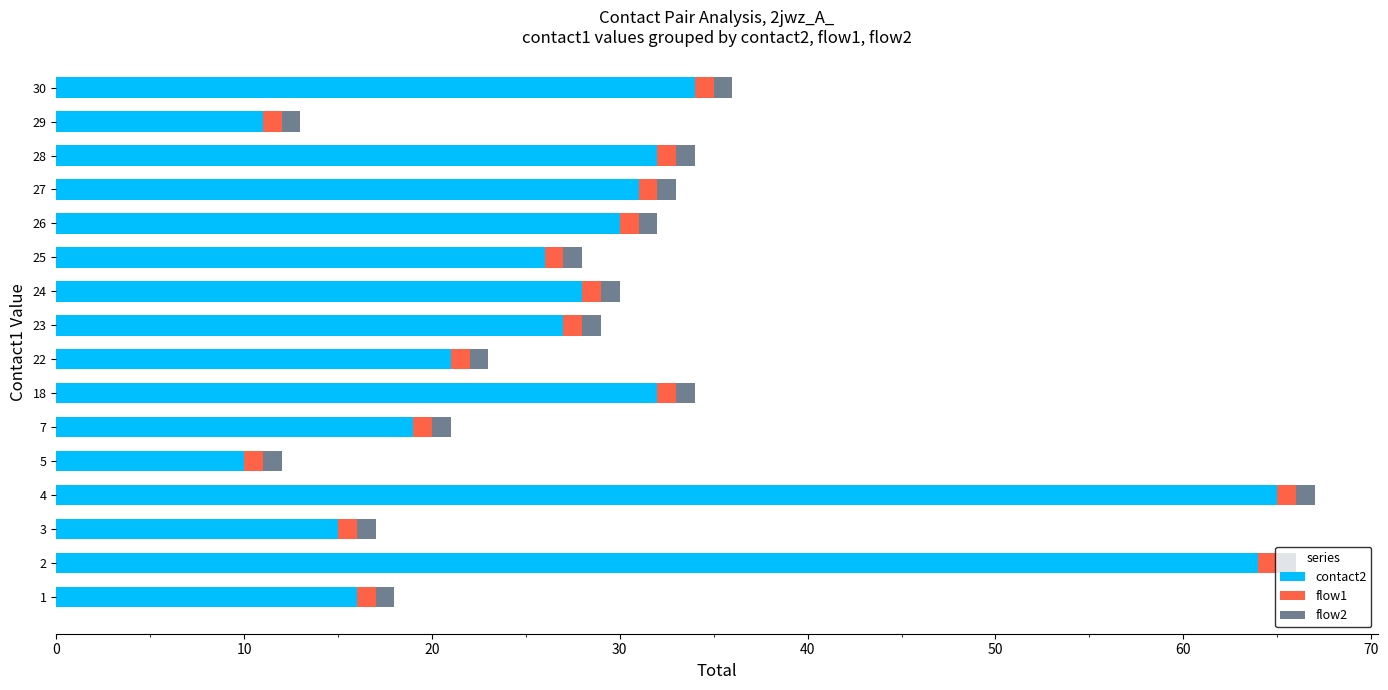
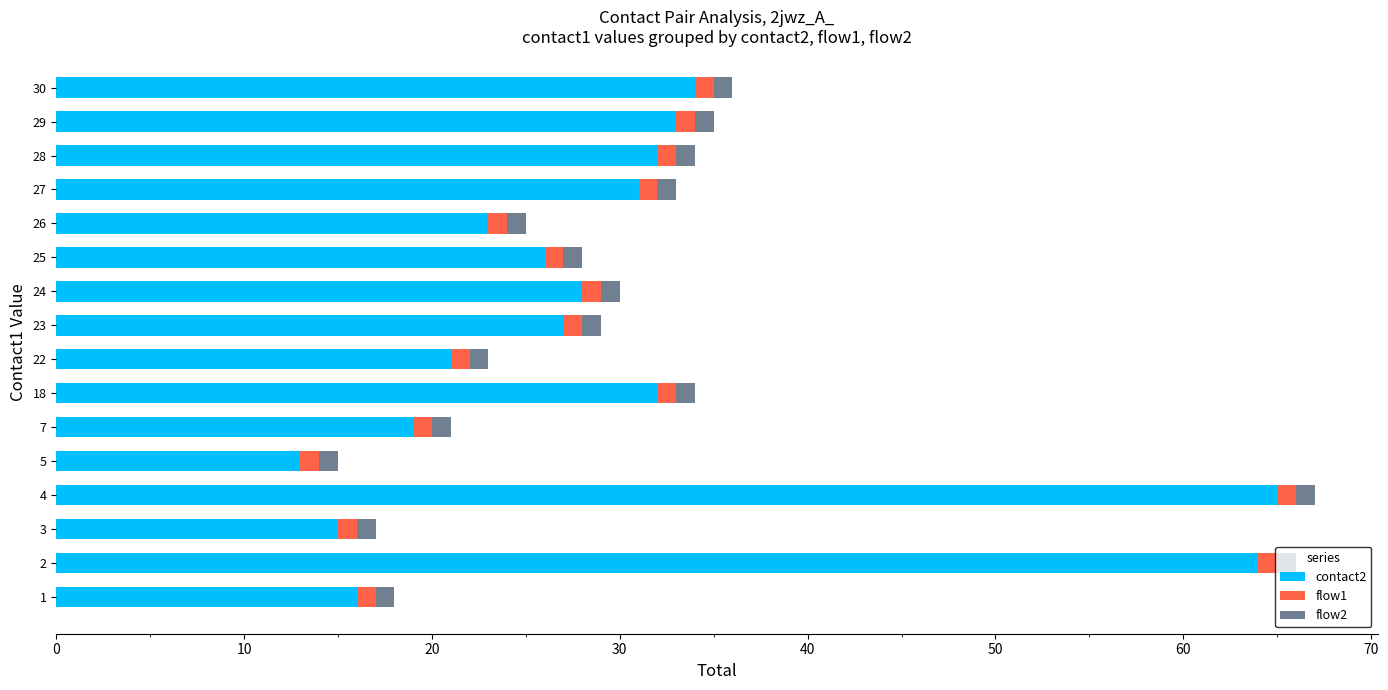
contact2, 29: 11 -> 33
contact2, 26: 30 -> 23
contact2, 5: 10 -> 13
